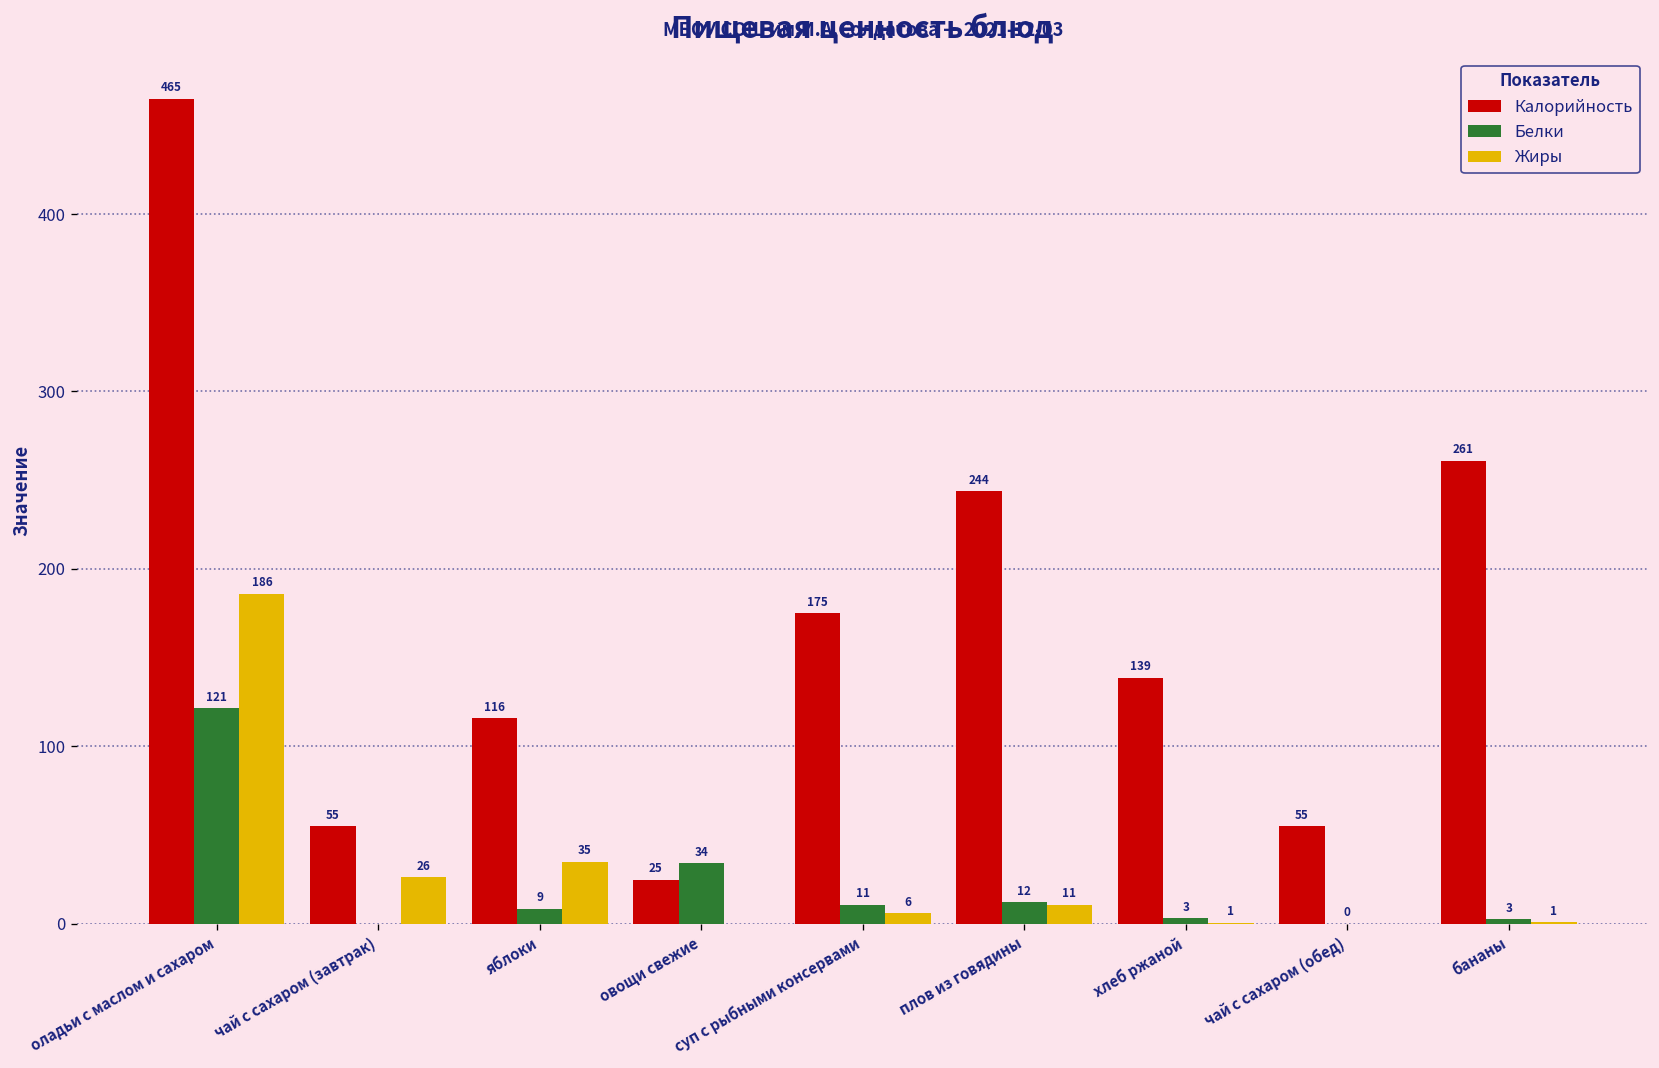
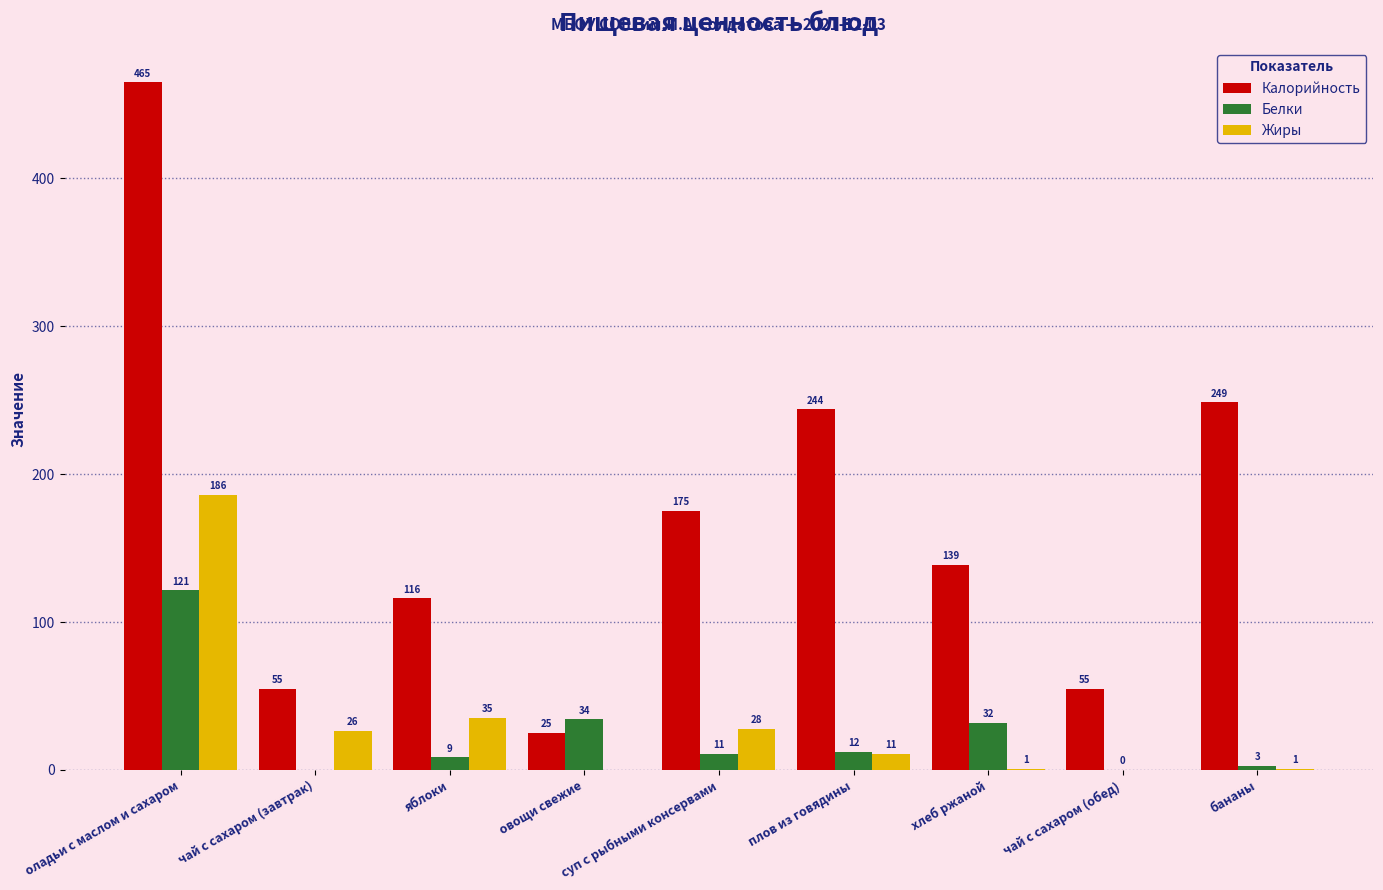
Жиры, суп с рыбными консервами: 6 -> 28
Белки, хлеб ржаной: 3 -> 32
Калорийность, бананы: 261 -> 249
